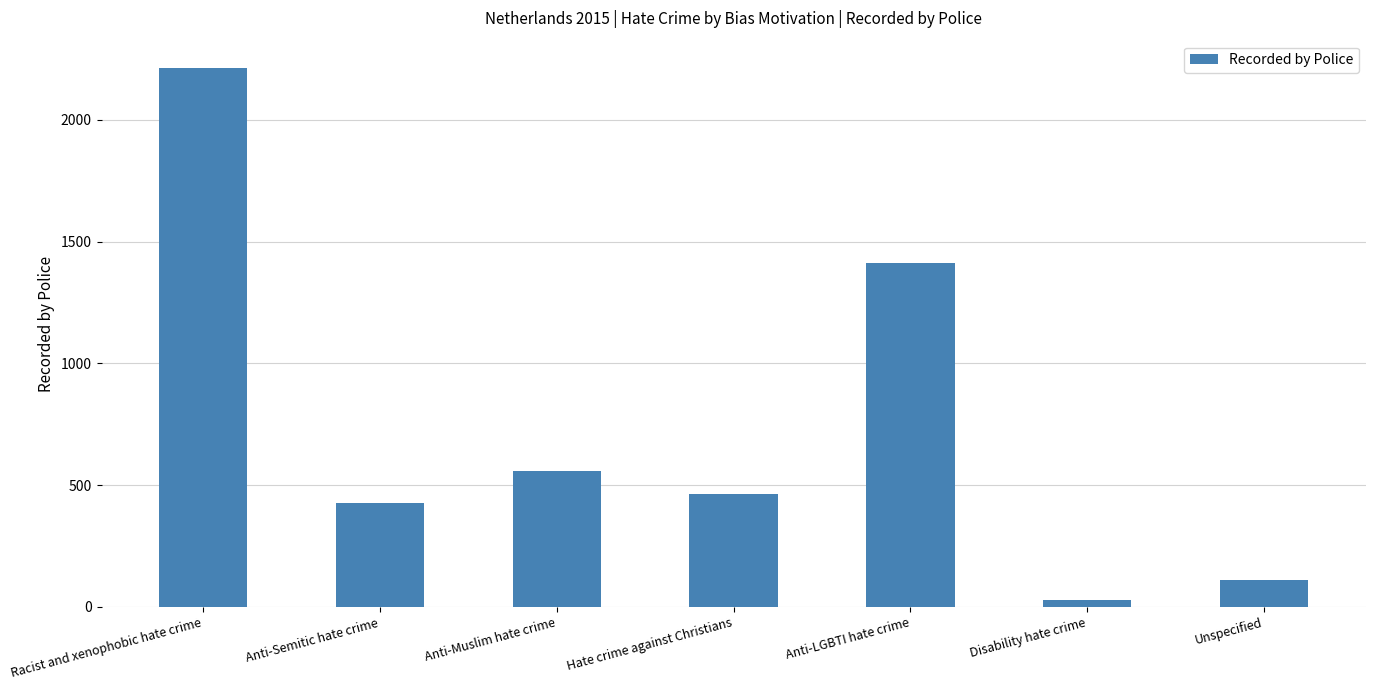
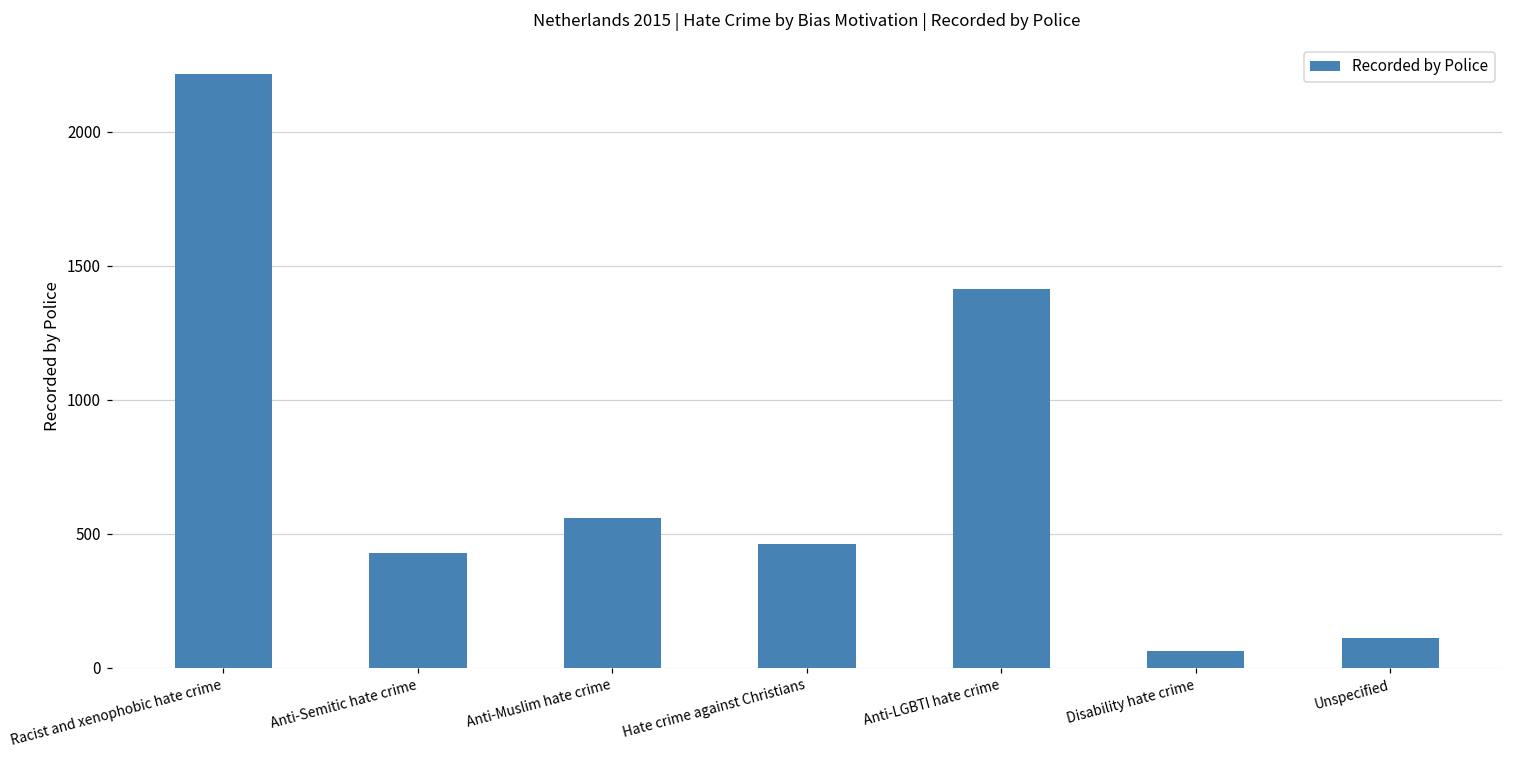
Disability hate crime: 30 -> 60
